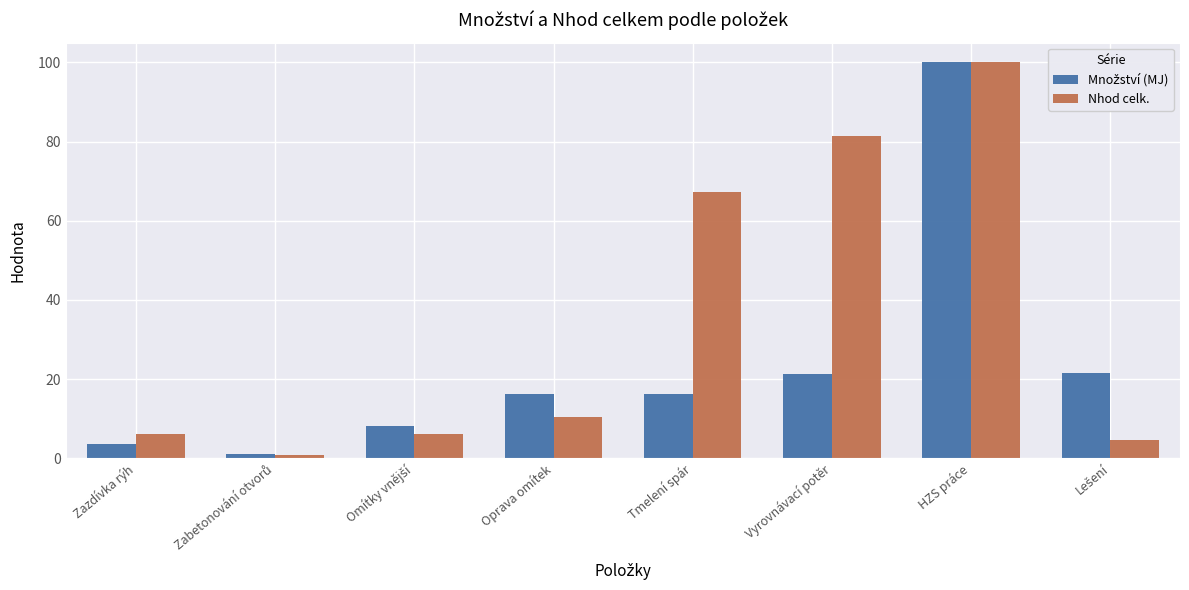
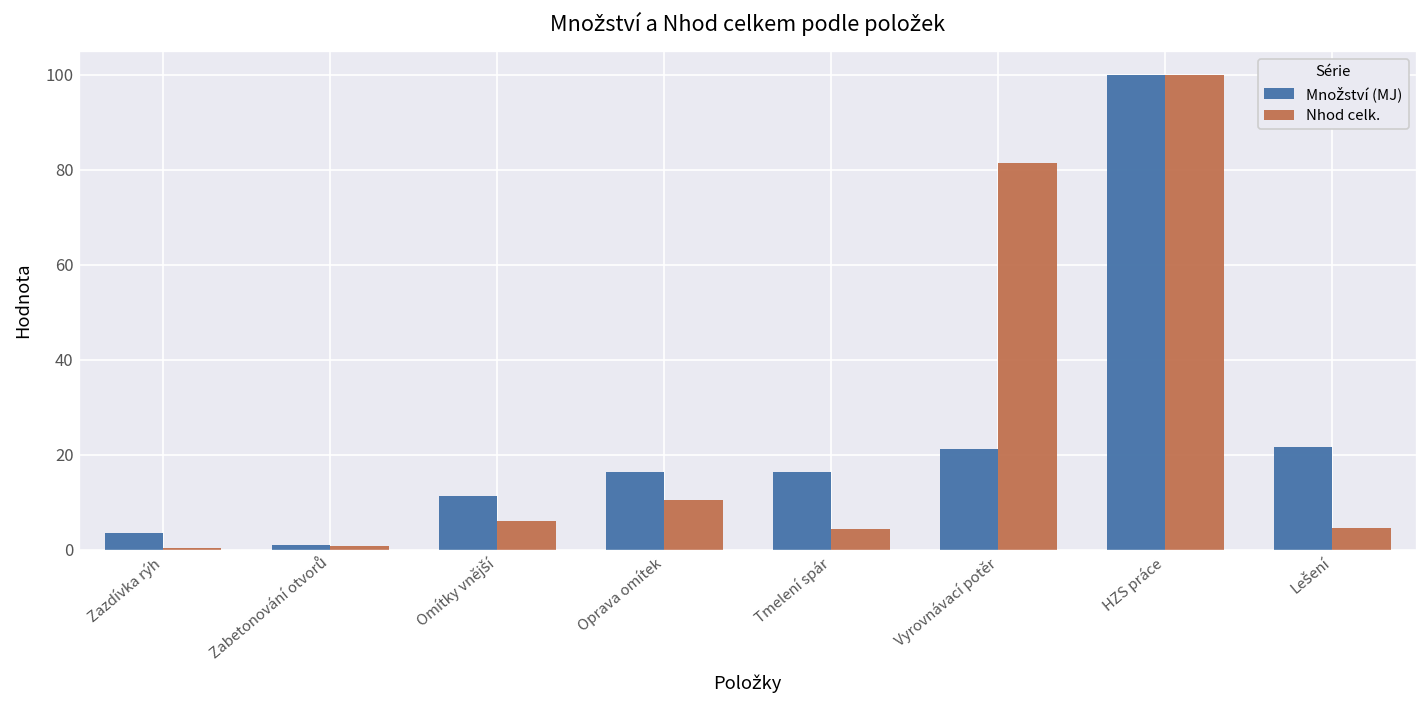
Nhod celk., Zazdívka rýh: 6 -> 0
Množství (MJ), Omítky vnější: 8 -> 11
Nhod celk., Tmelení spár: 67 -> 4
